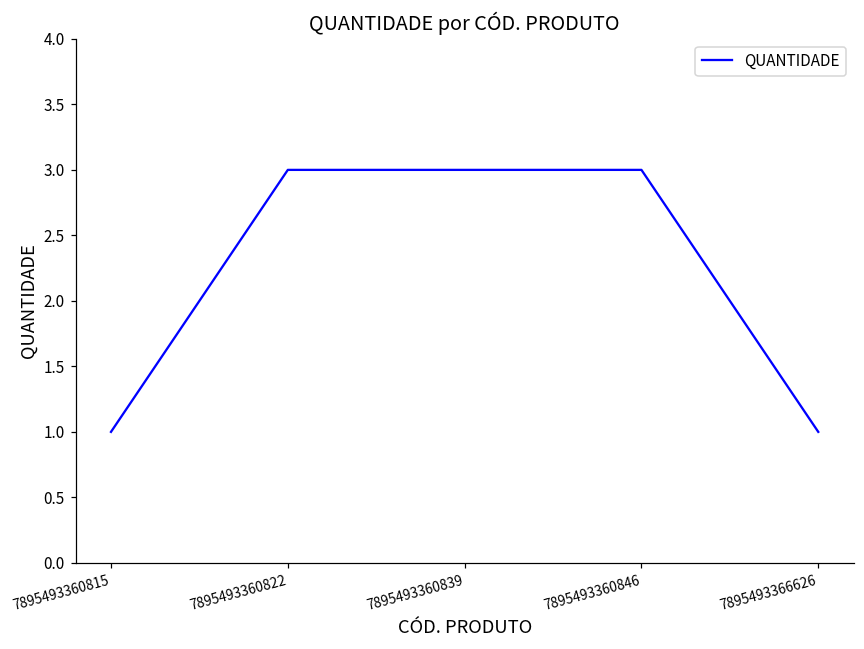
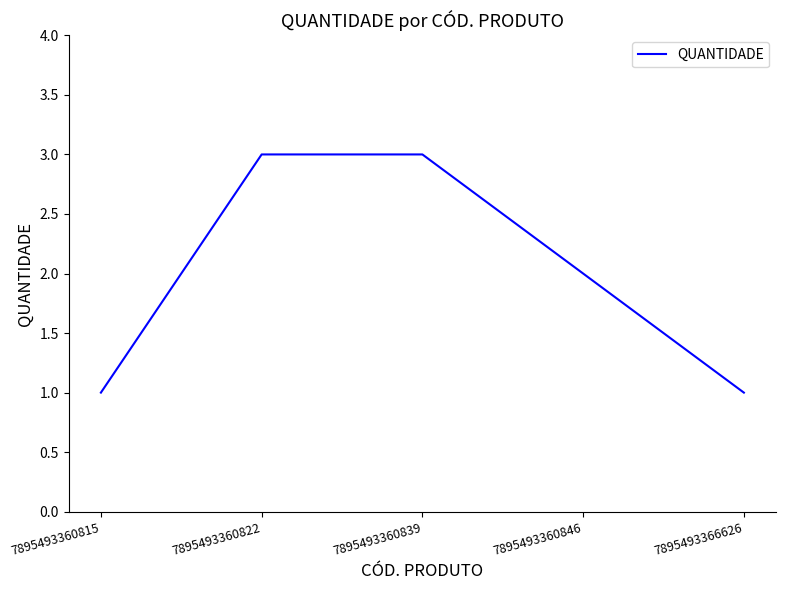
7895493360846: 3 -> 2
